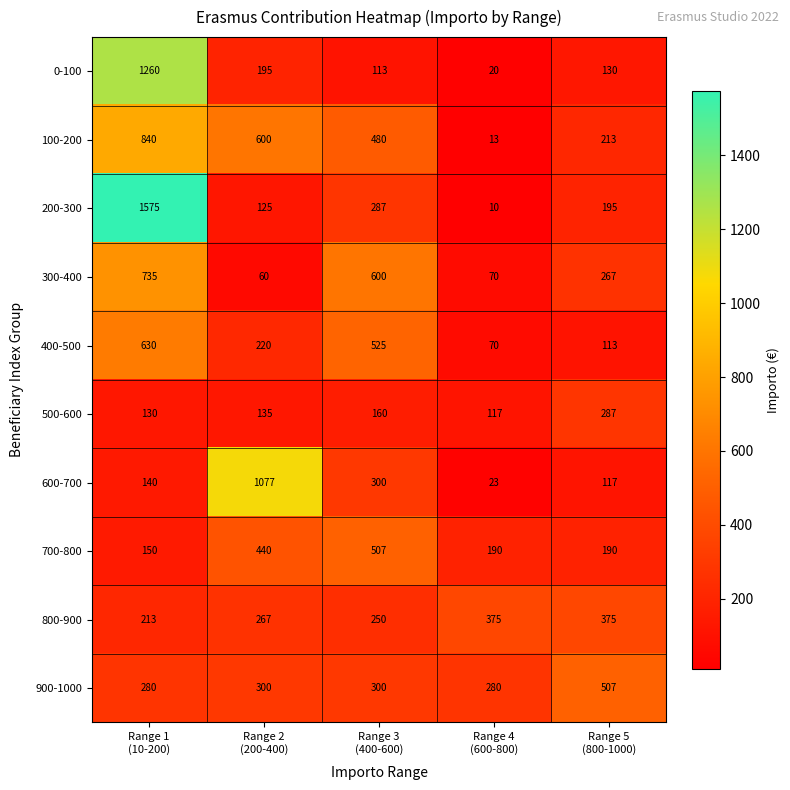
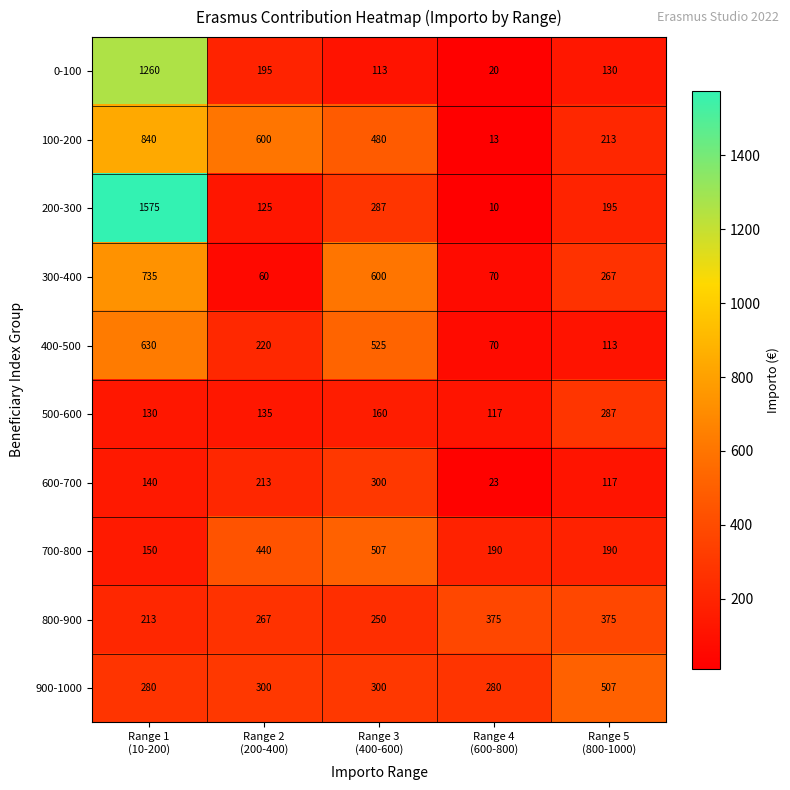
600-700, Range 2 (200-400): 1077 -> 213
